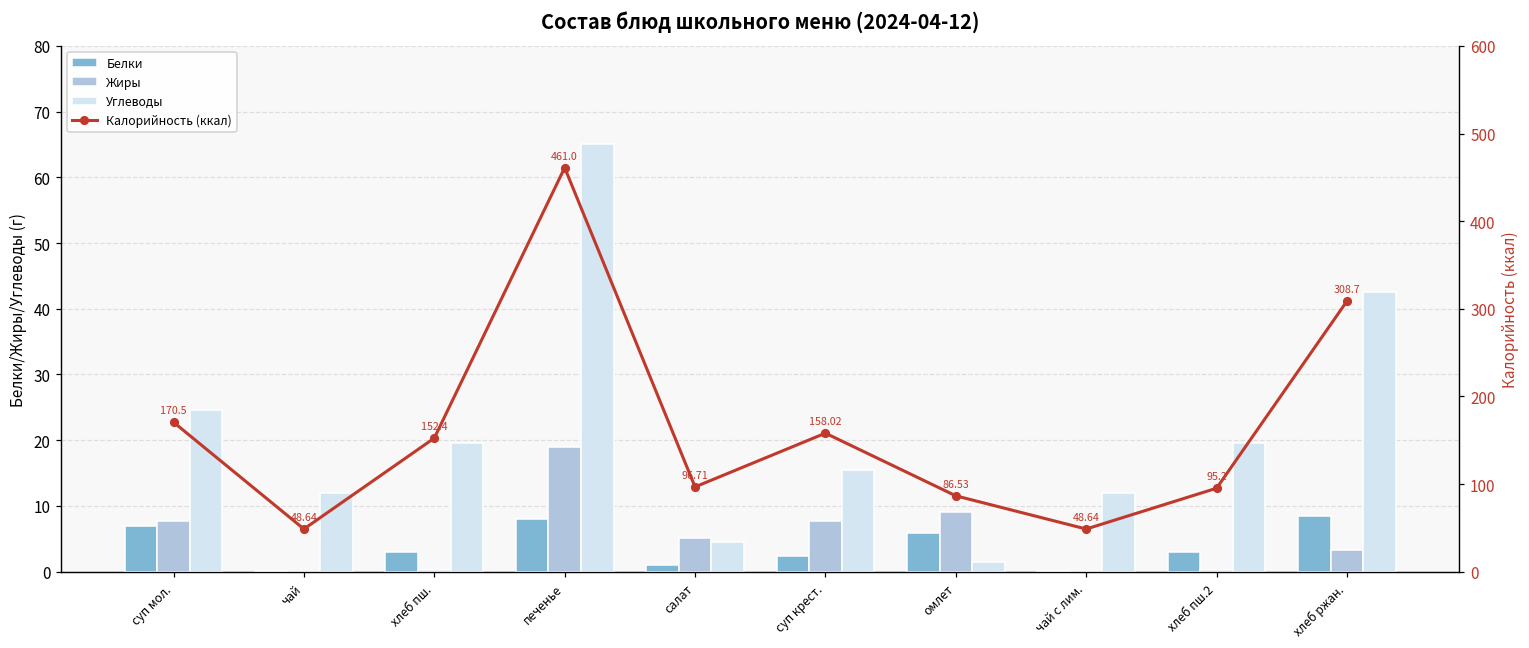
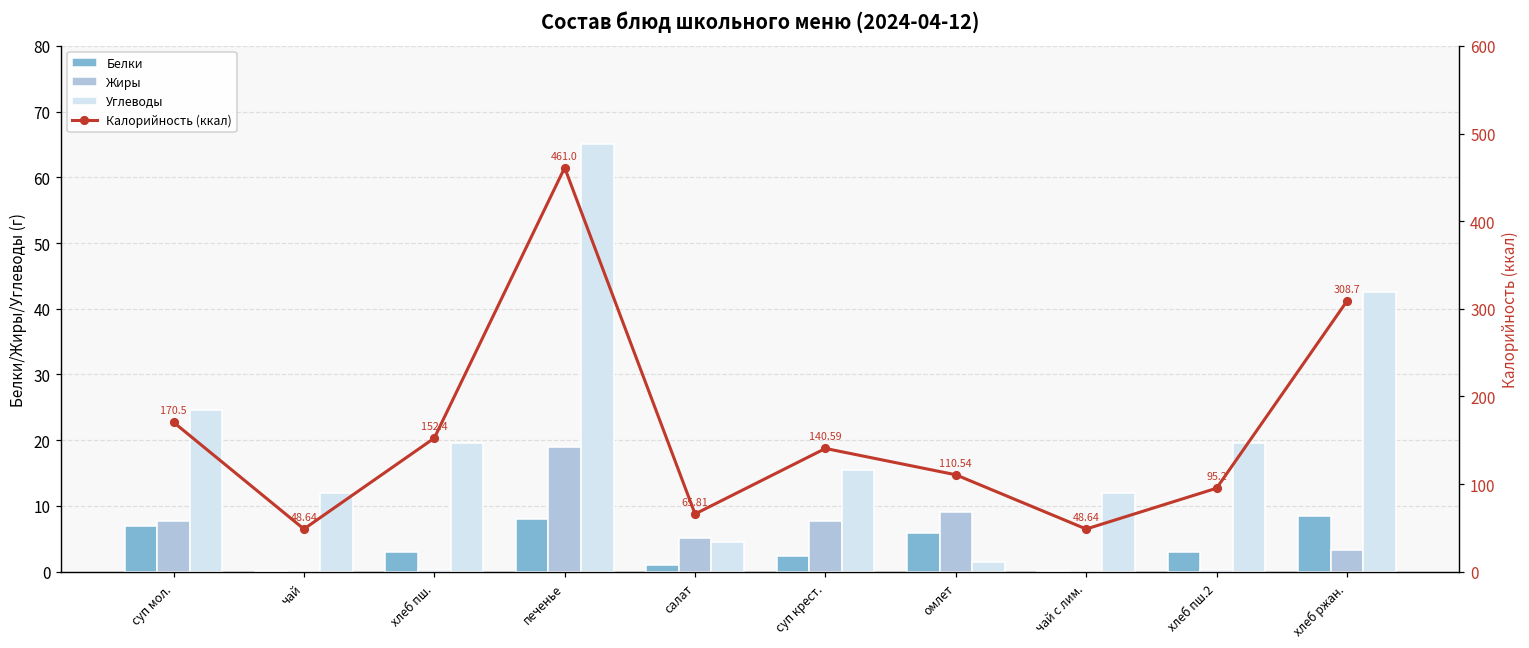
Калорийность (ккал), салат: 96.71 -> 65.81
Калорийность (ккал), суп крест.: 158.02 -> 140.59
Калорийность (ккал), омлет: 86.53 -> 110.54
